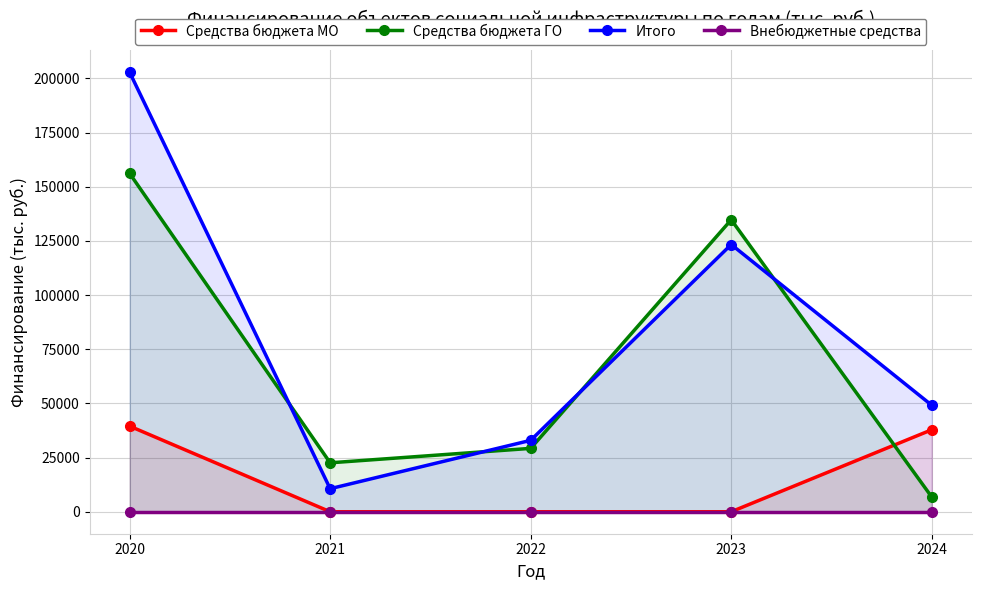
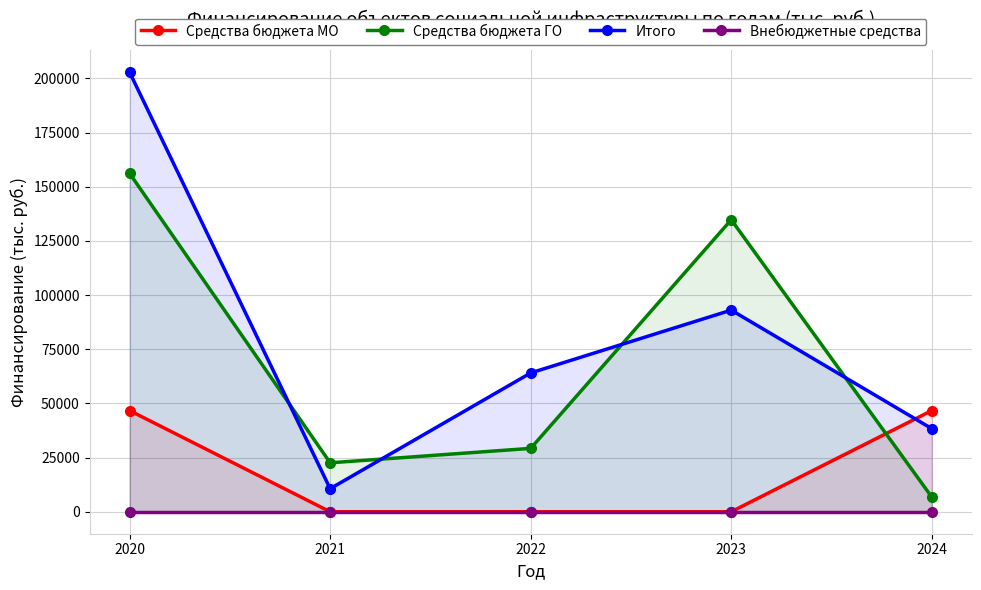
Средства бюджета МО, 2020: 40000 -> 47000
Итого, 2022: 33000 -> 64000
Итого, 2023: 123000 -> 93000
Средства бюджета МО, 2024: 38000 -> 47000
Итого, 2024: 49000 -> 38000
